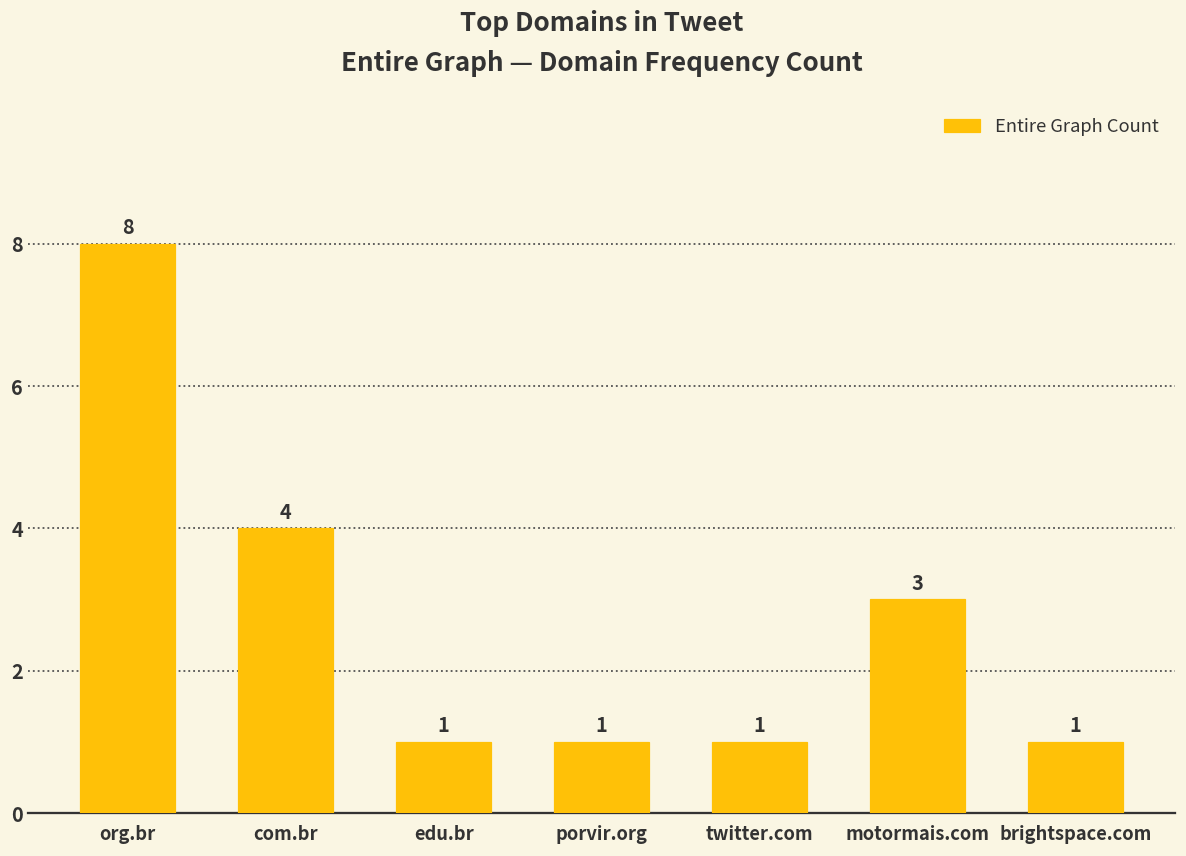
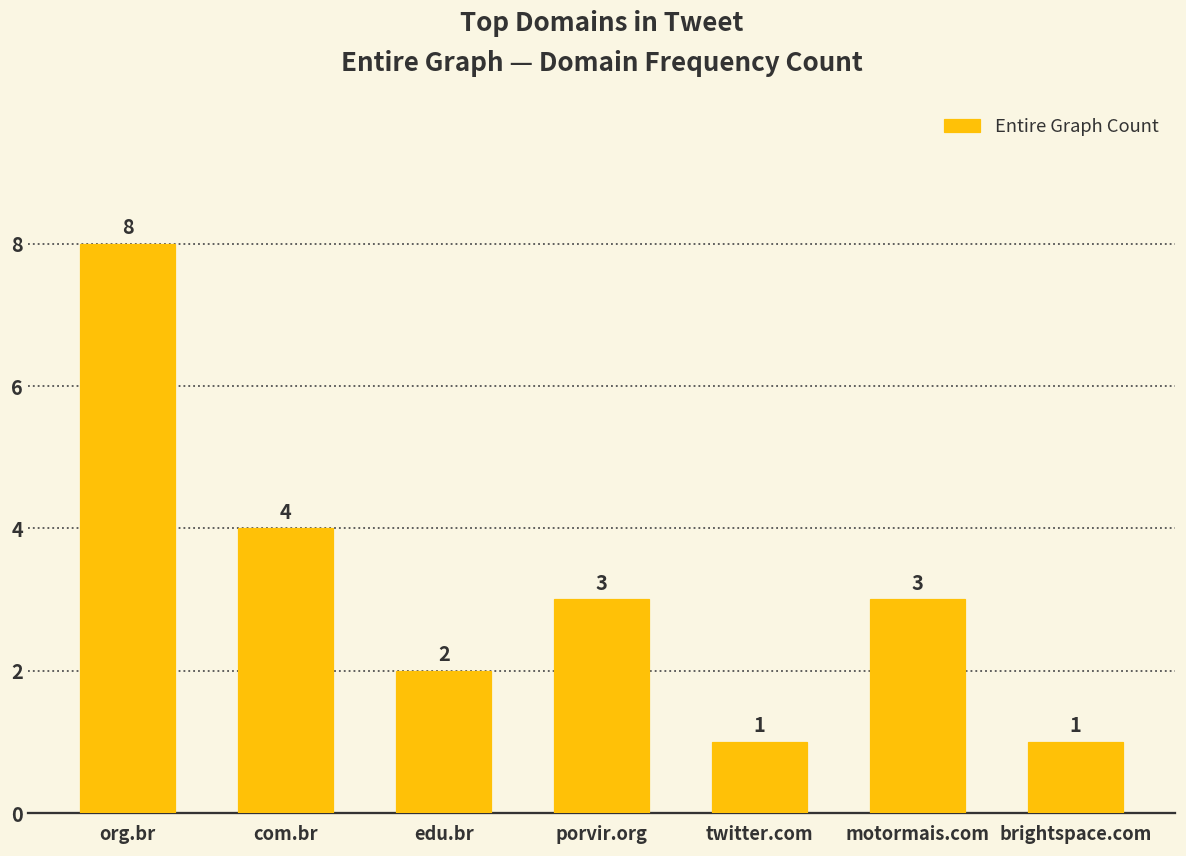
edu.br: 1 -> 2
porvir.org: 1 -> 3
